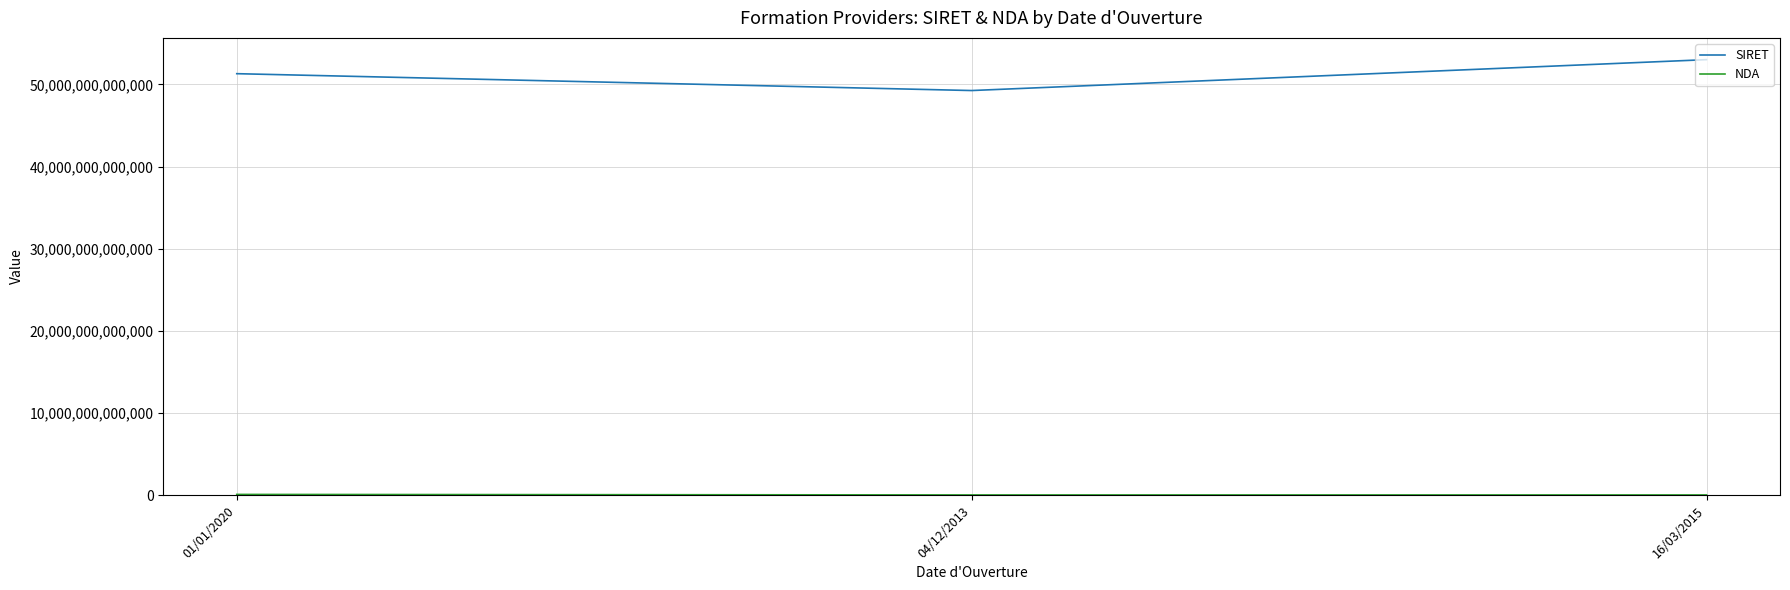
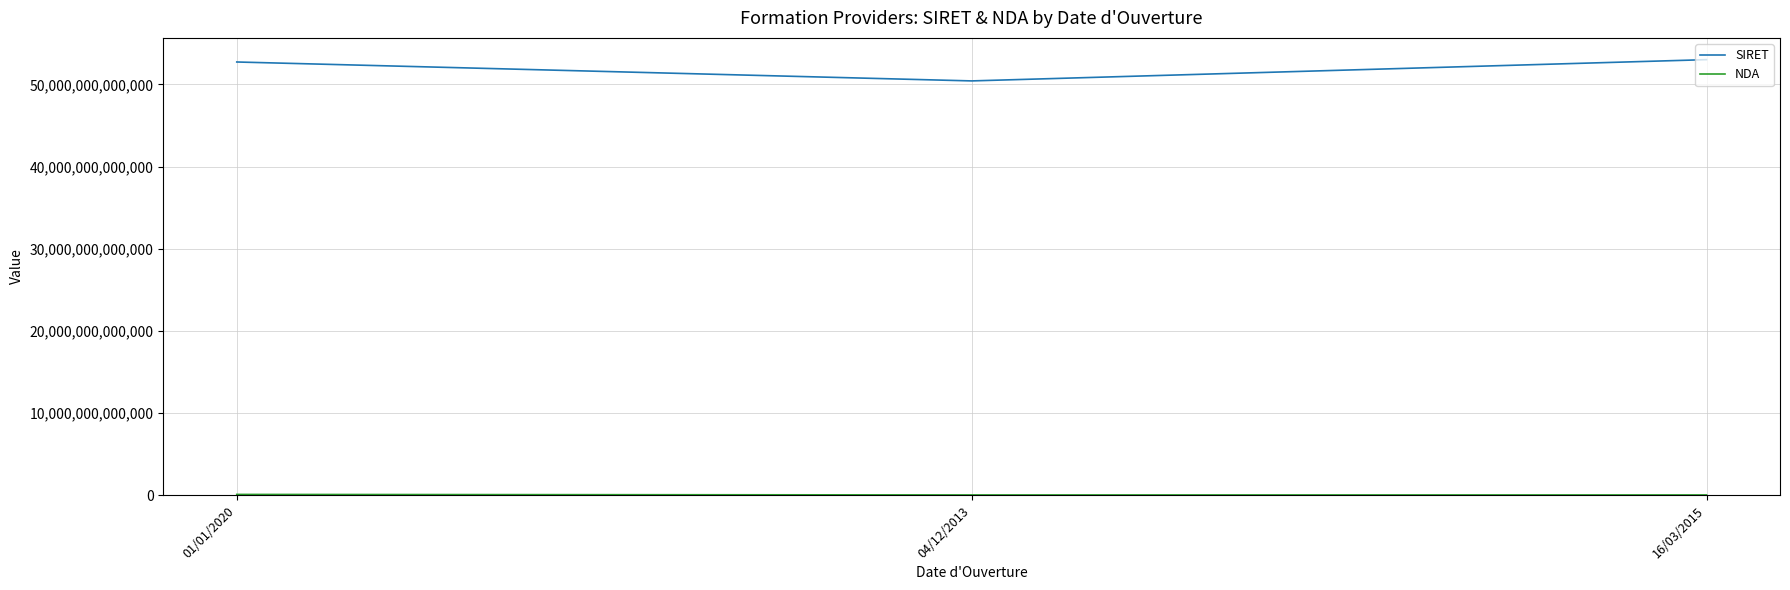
SIRET, 01/01/2020: 51,000,000,000,000 -> 53,000,000,000,000
SIRET, 04/12/2013: 49,000,000,000,000 -> 50,000,000,000,000
